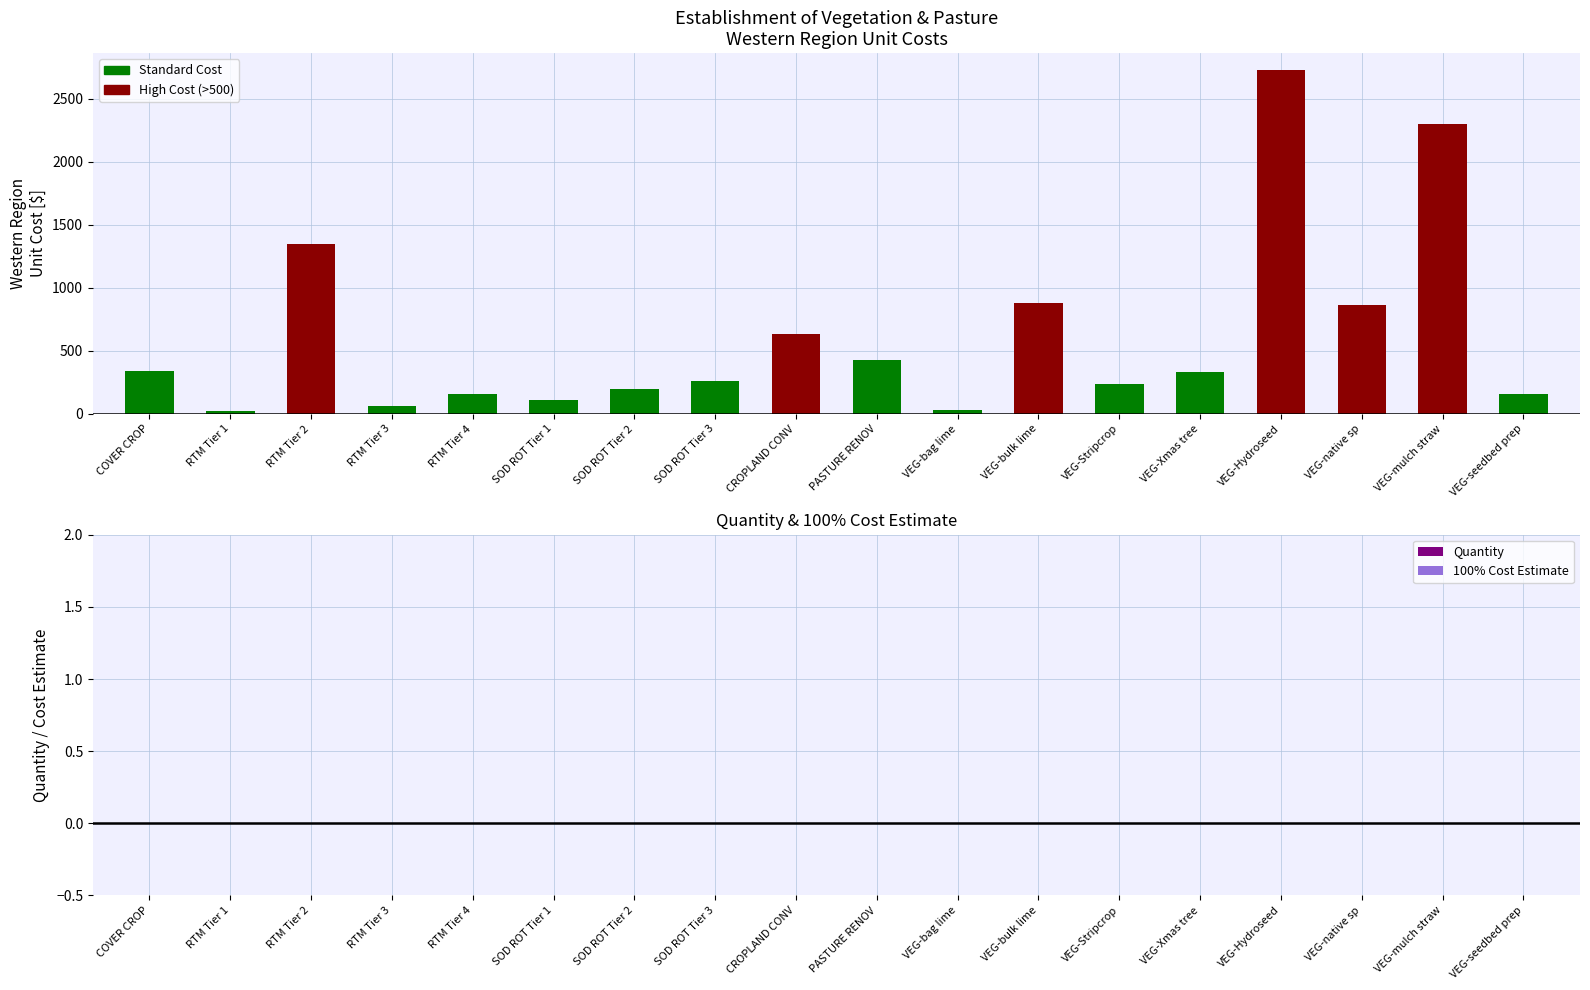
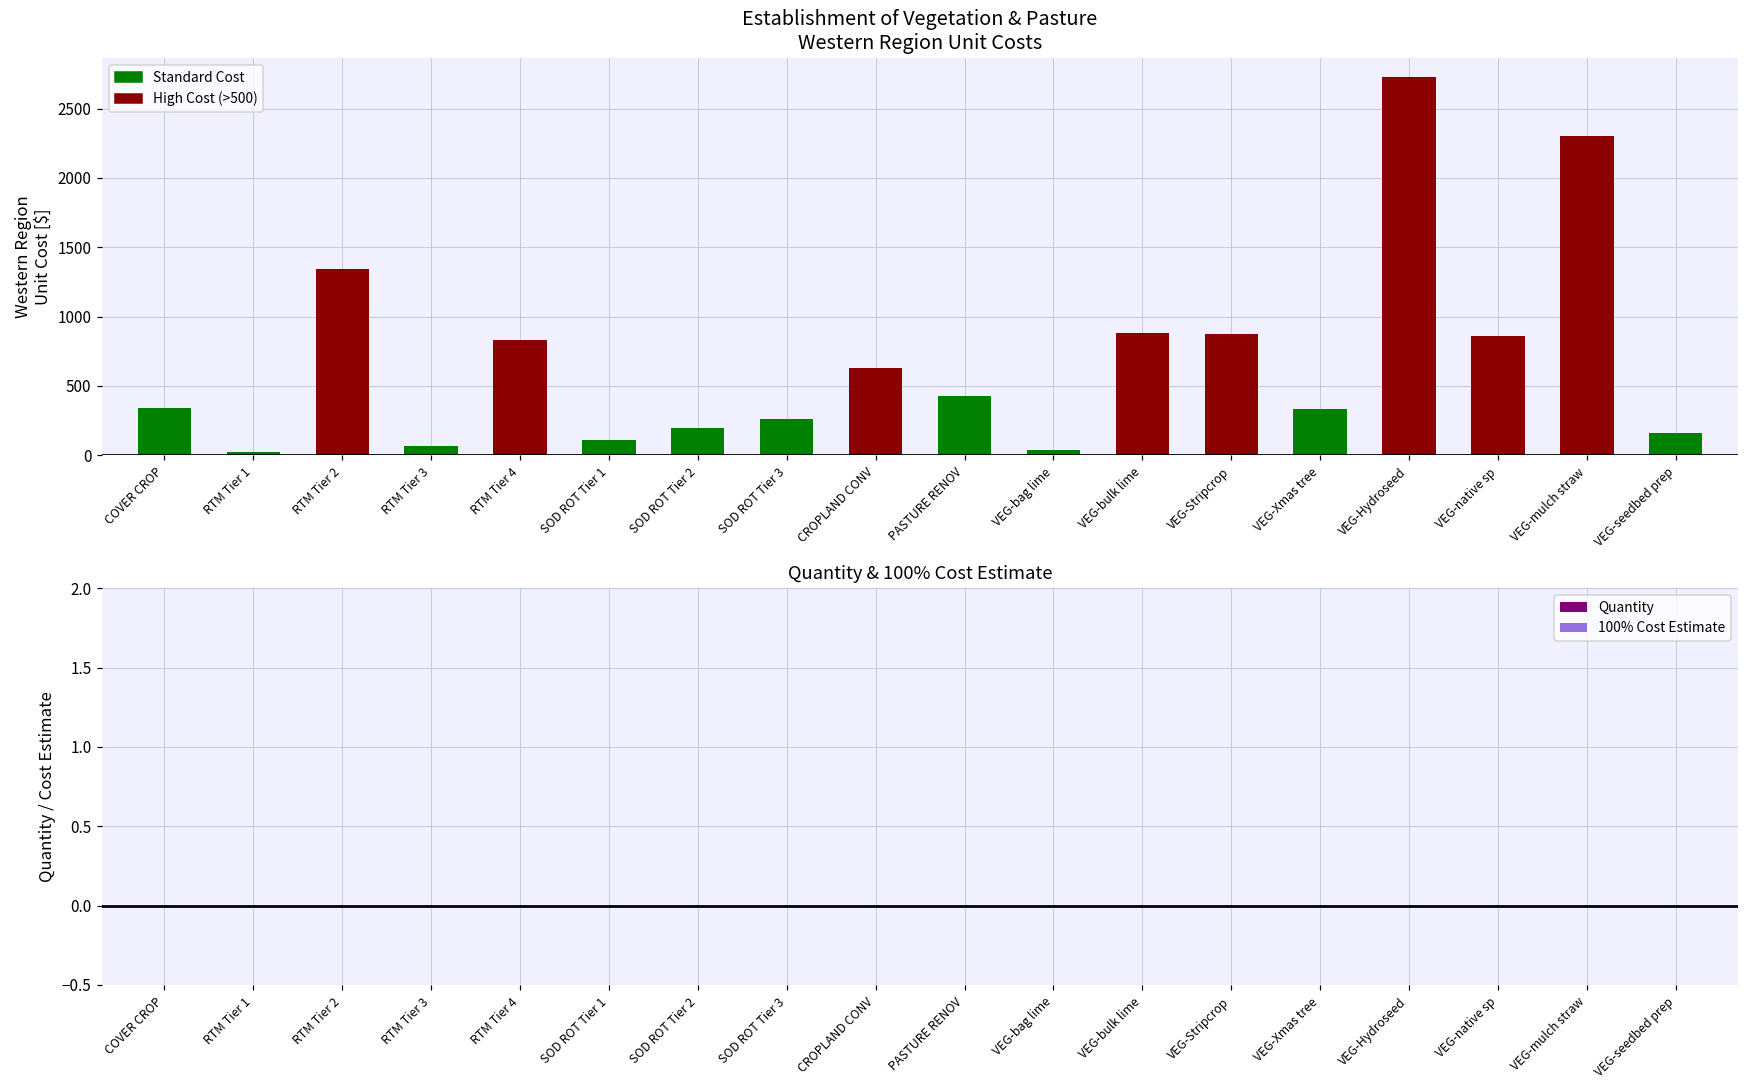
Establishment of Vegetation & Pasture Western Region Unit Costs, RTM Tier 4: 160 -> 830
Establishment of Vegetation & Pasture Western Region Unit Costs, VEG-Stripcrop: 240 -> 880
